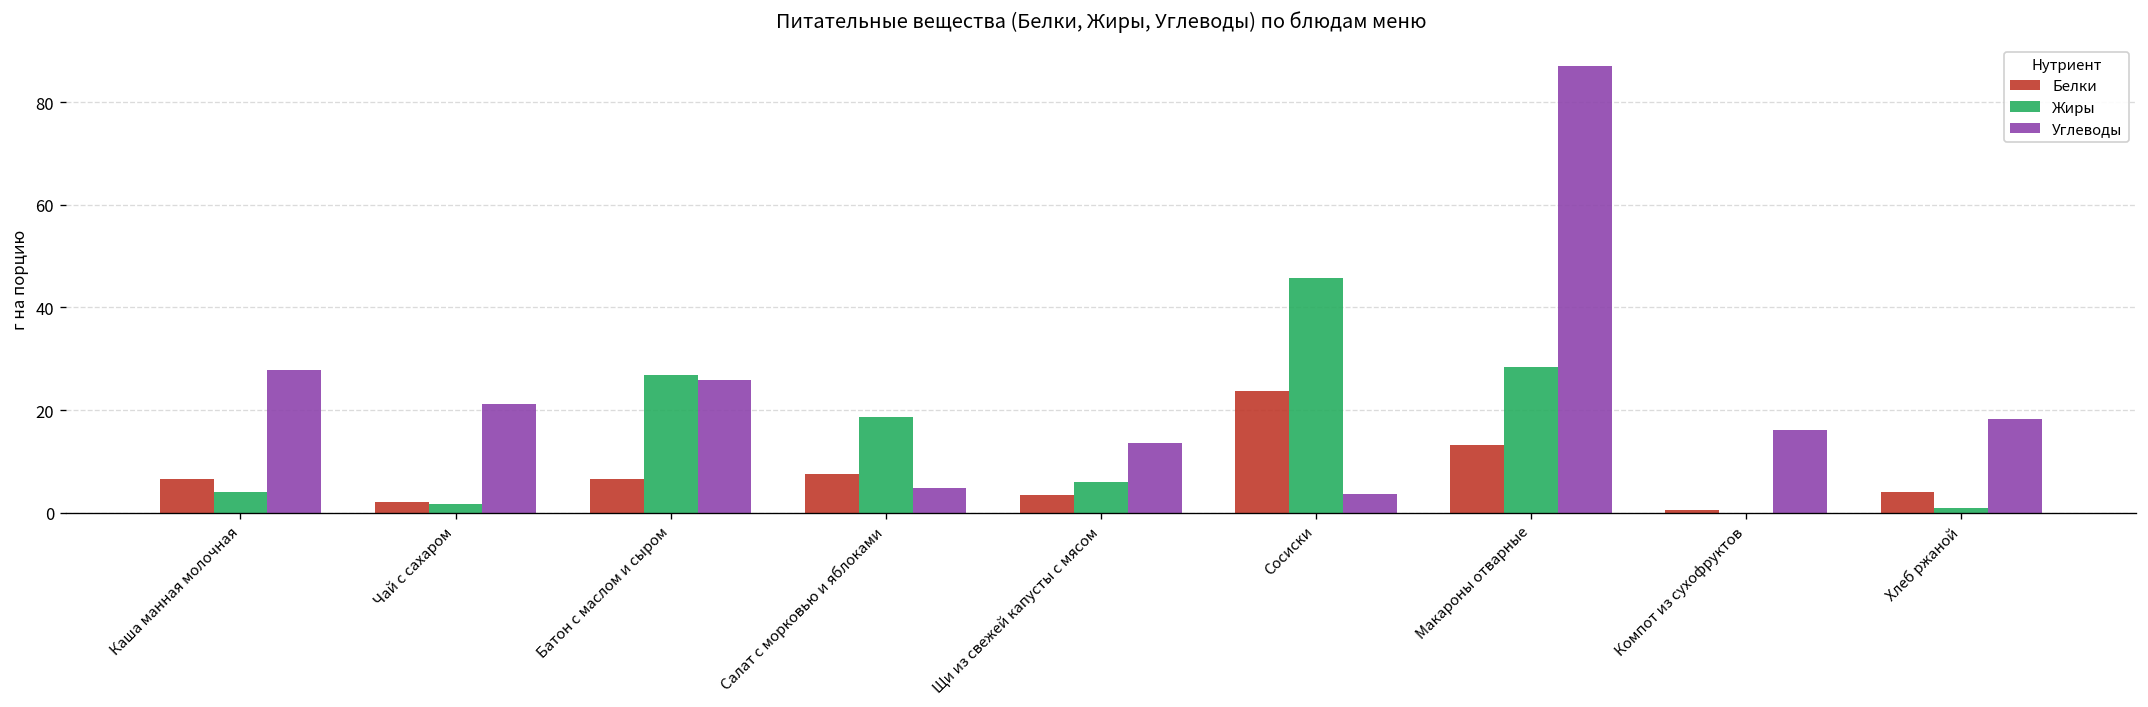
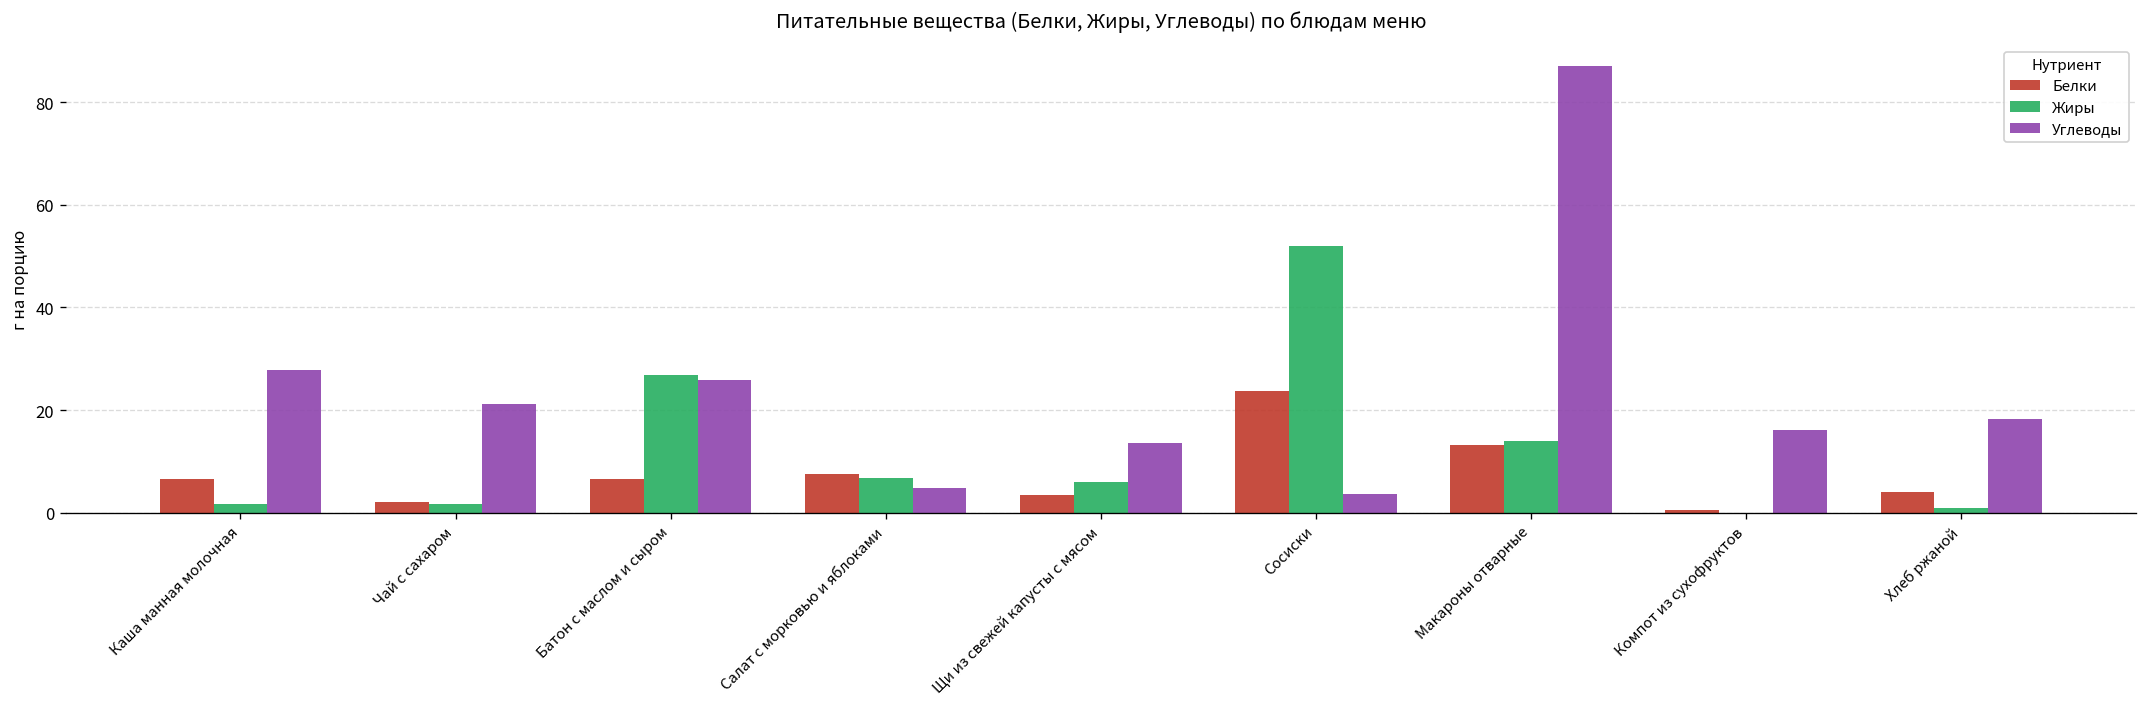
Жиры, Каша манная молочная: 4 -> 2
Жиры, Салат с морковью и яблоками: 19 -> 7
Жиры, Сосиски: 46 -> 52
Жиры, Макароны отварные: 28 -> 14
